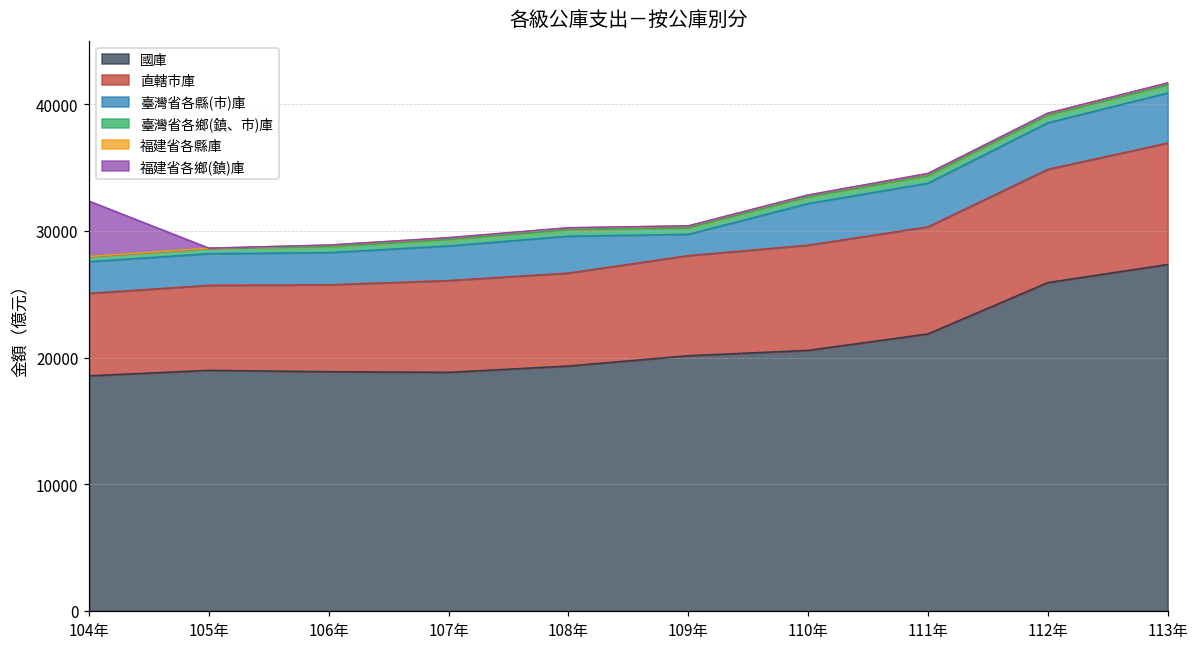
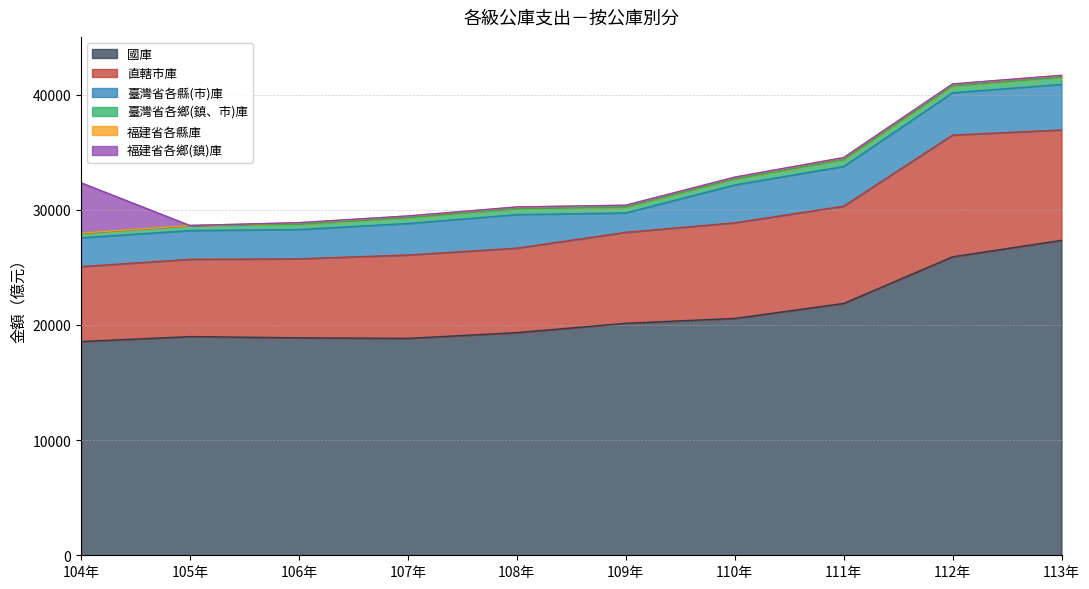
直轄市庫, 112年: 8900 -> 10600
